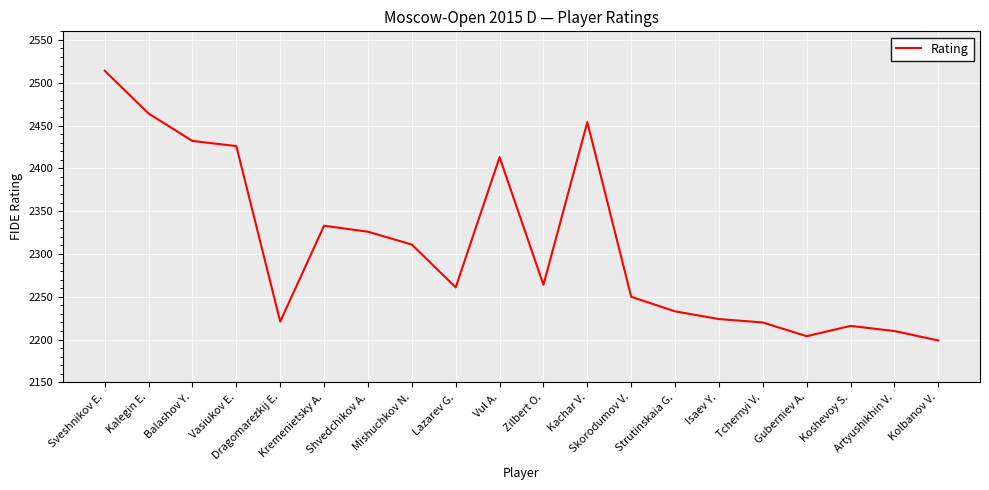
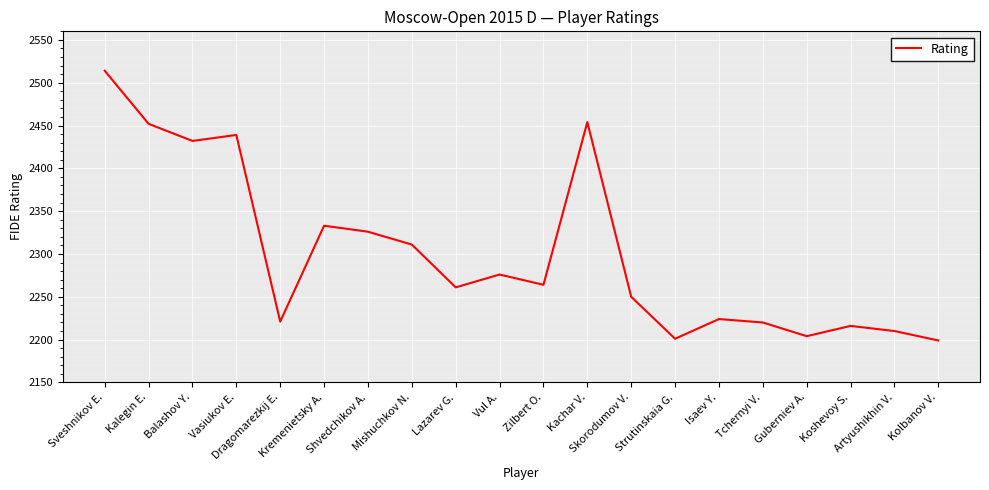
Kalegin E.: 2460 -> 2450
Vasiukov E.: 2430 -> 2440
Vul A.: 2410 -> 2280
Strutinskaia G.: 2230 -> 2200
